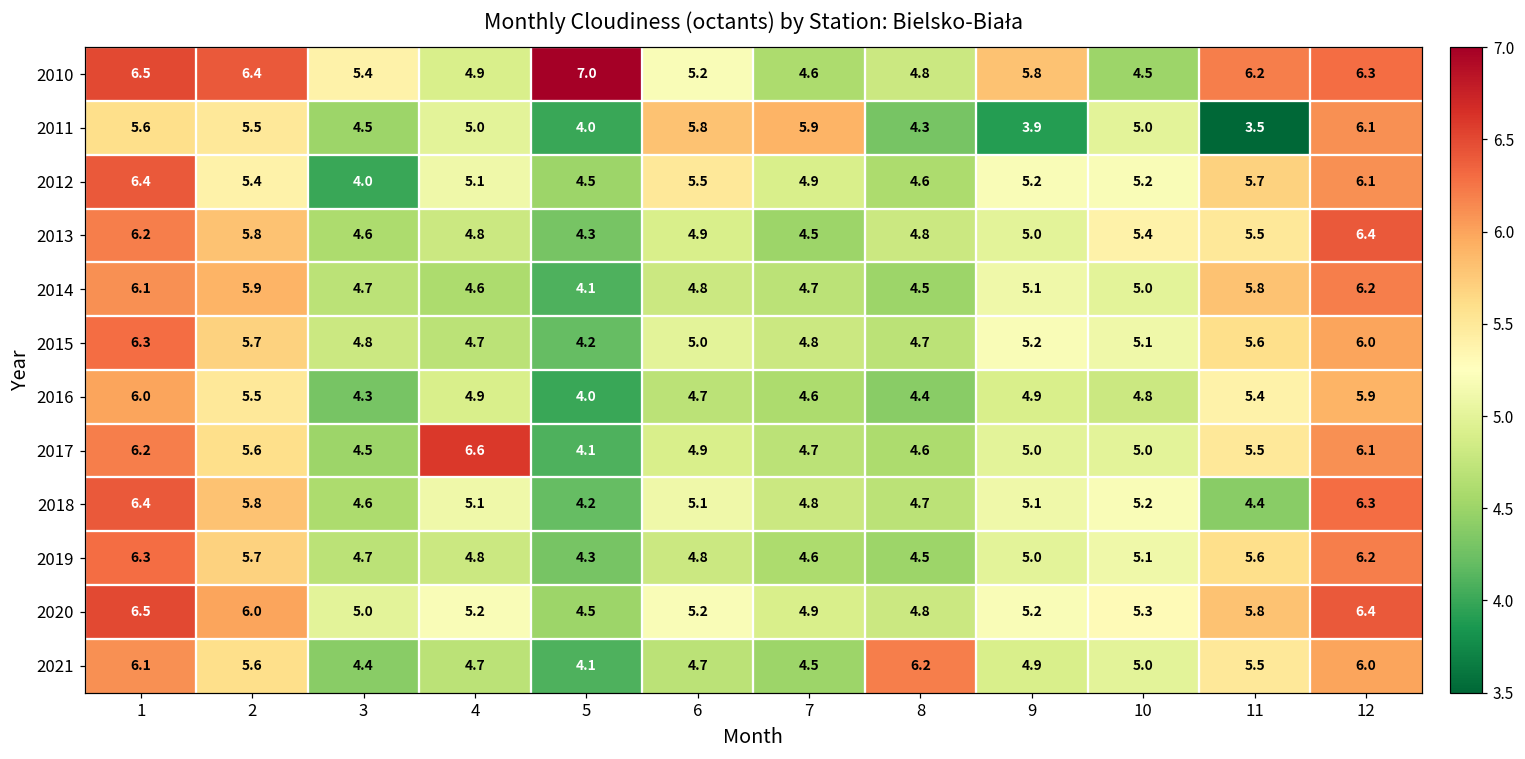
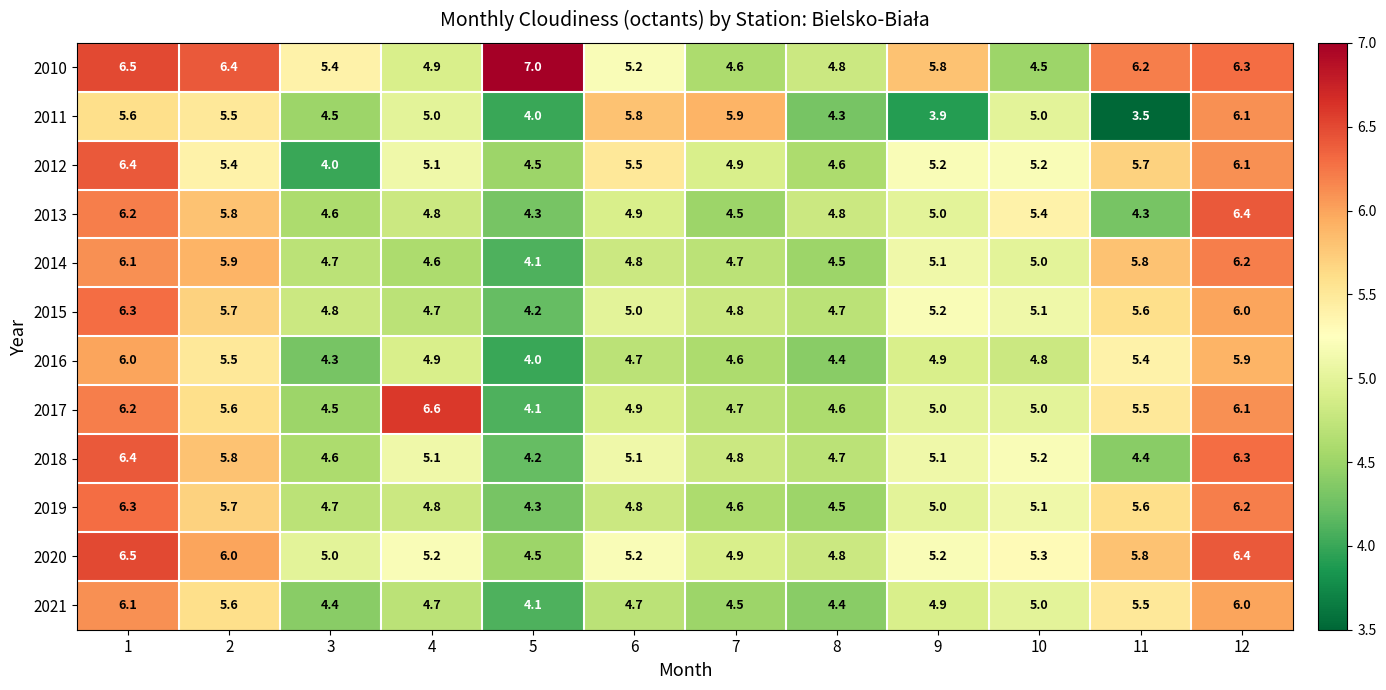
2013, 11: 5.5 -> 4.3
2021, 8: 6.2 -> 4.4
